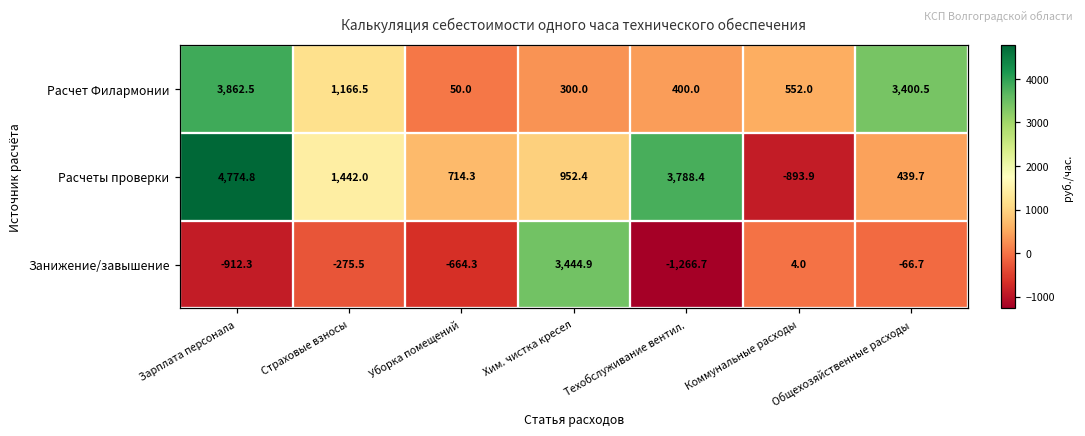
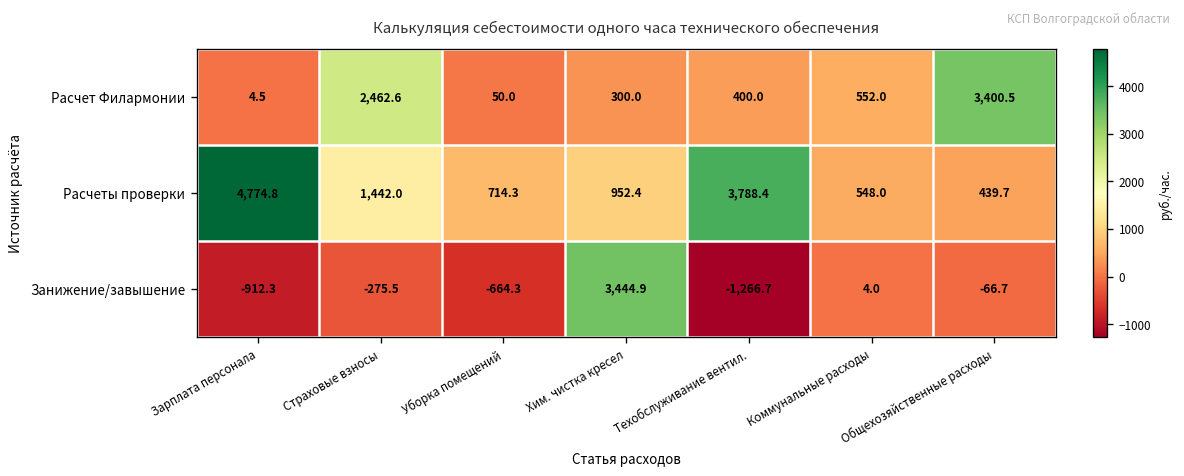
Расчет Филармонии, Зарплата персонала: 3,862.5 -> 4.5
Расчет Филармонии, Страховые взносы: 1,166.5 -> 2,462.6
Расчеты проверки, Коммунальные расходы: -893.9 -> 548.0
